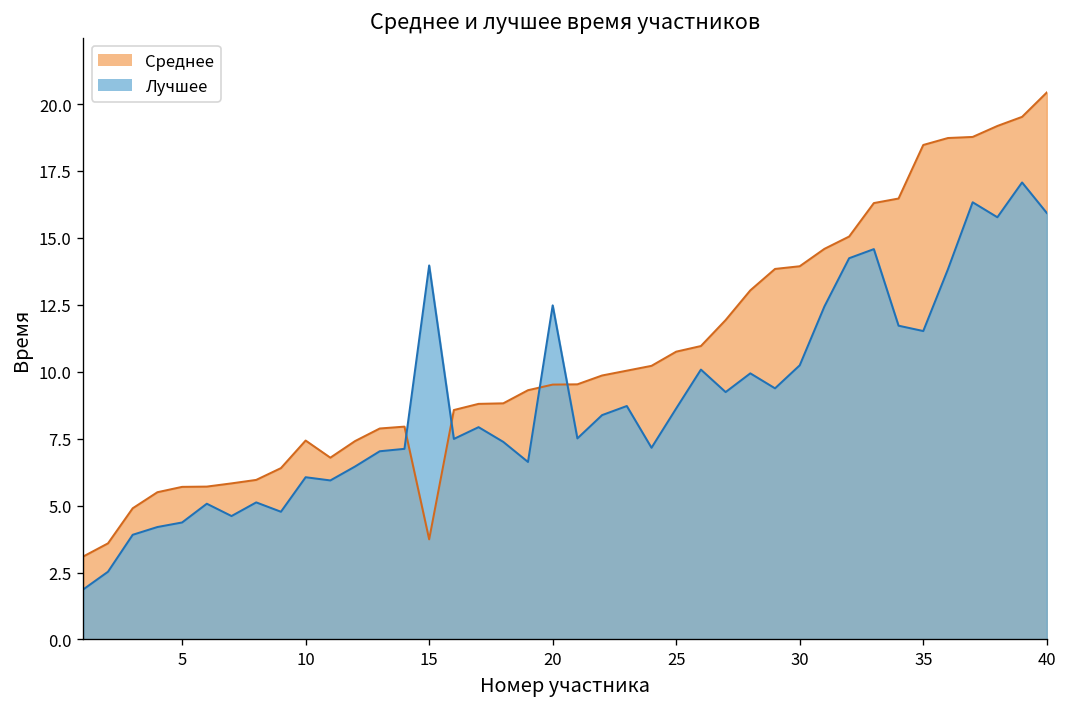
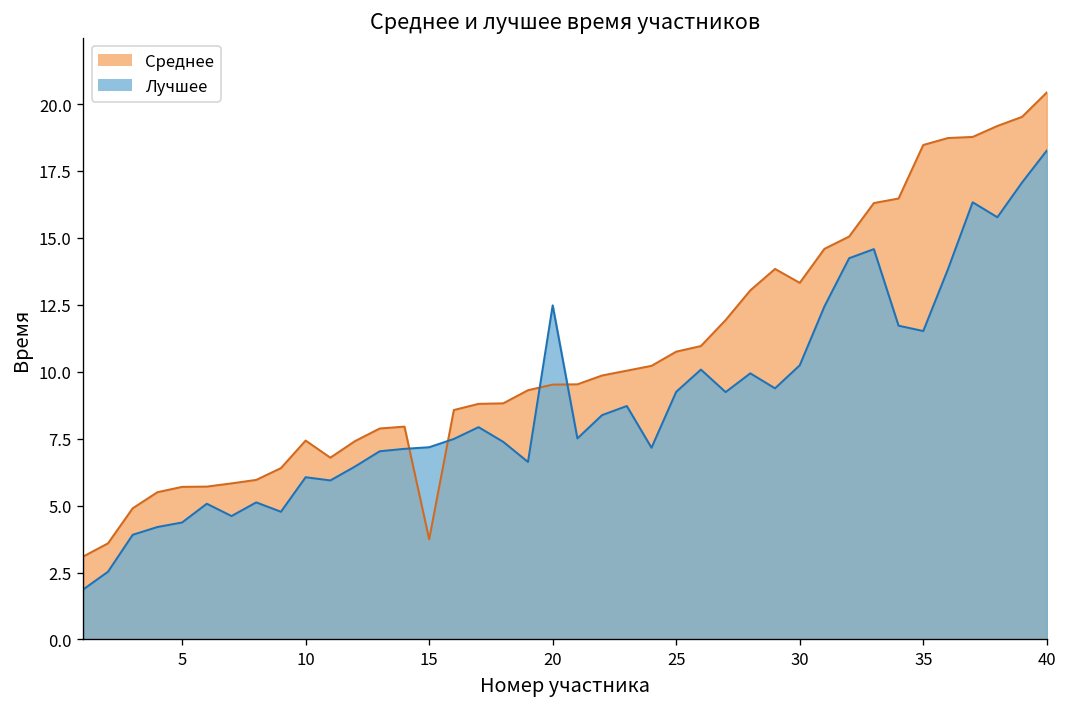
Лучшее, 15: 14.0 -> 7.2
Лучшее, 25: 8.6 -> 9.3
Среднее, 30: 13.9 -> 13.3
Лучшее, 40: 15.9 -> 18.3
